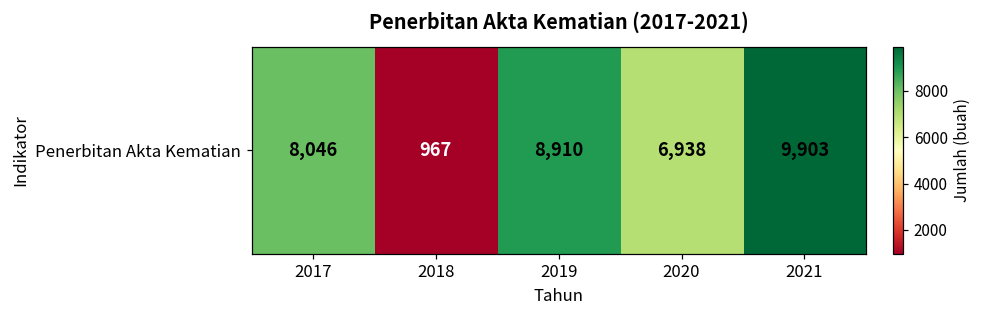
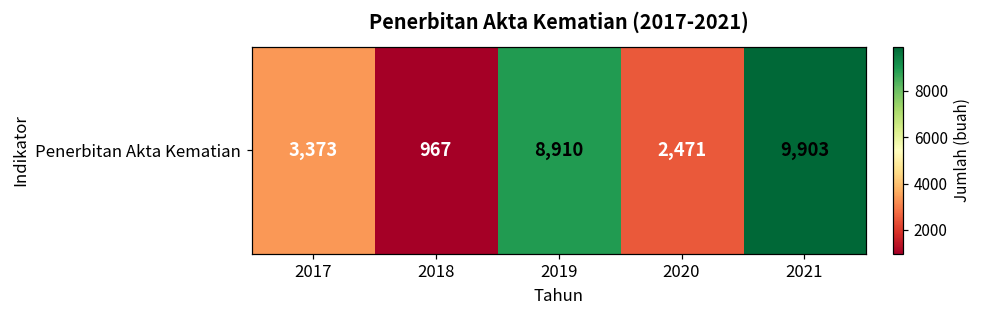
Penerbitan Akta Kematian, 2017: 8,046 -> 3,373
Penerbitan Akta Kematian, 2020: 6,938 -> 2,471
